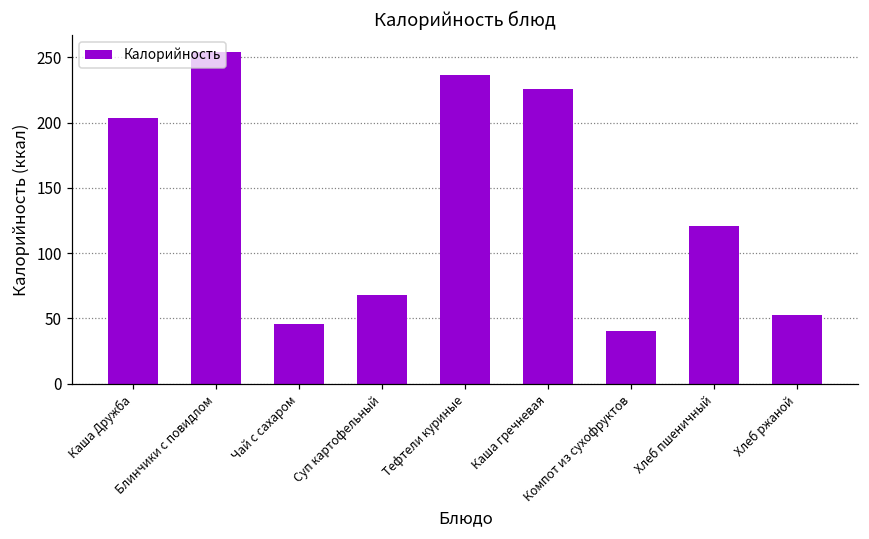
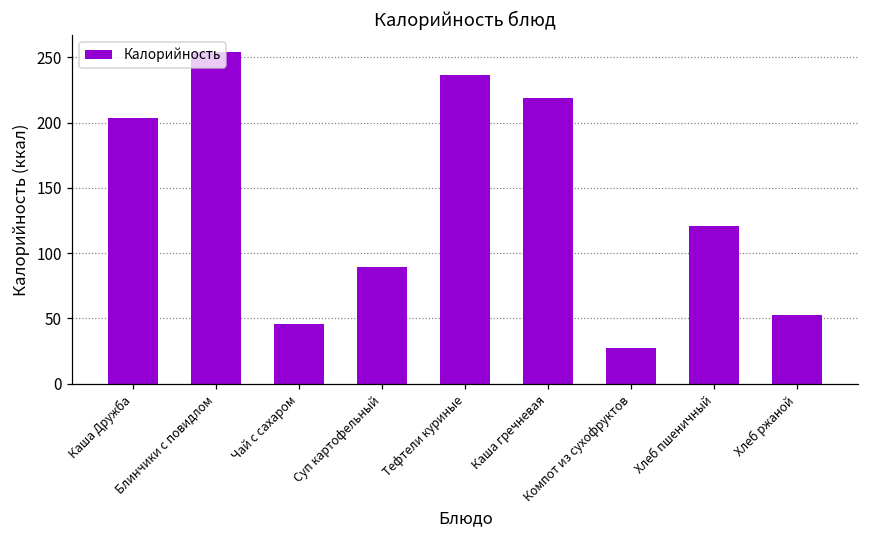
Суп картофельный: 68 -> 89
Каша гречневая: 226 -> 219
Компот из сухофруктов: 40 -> 27
